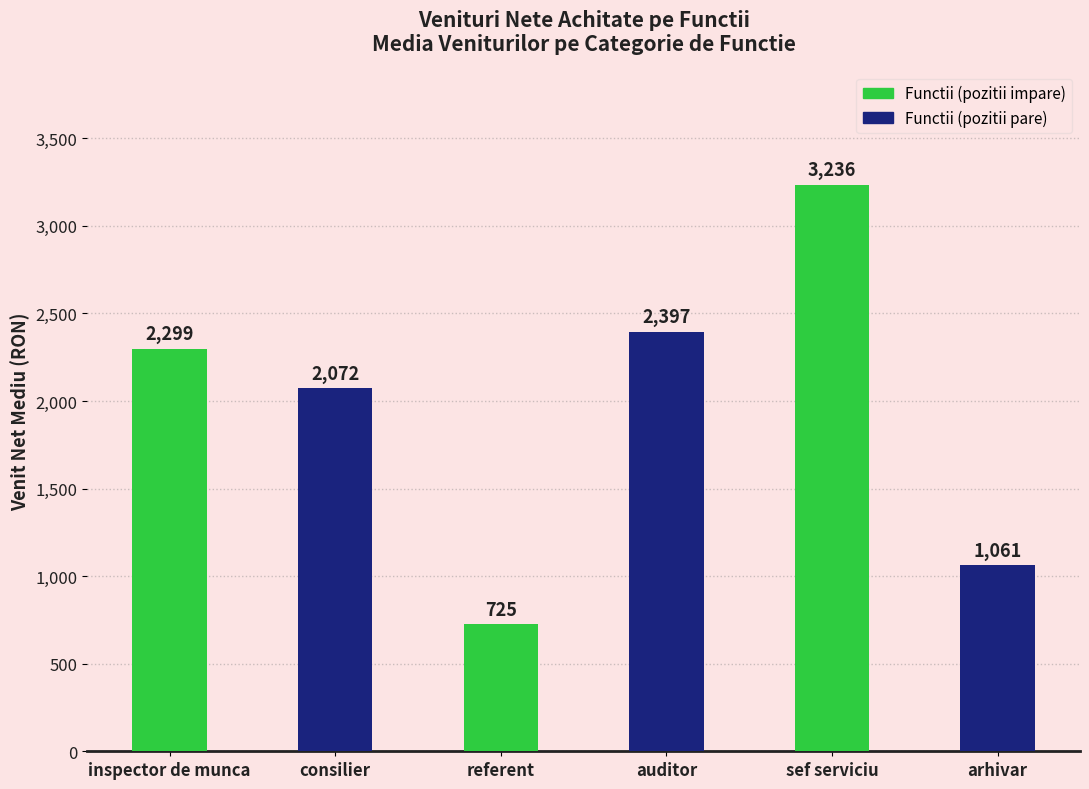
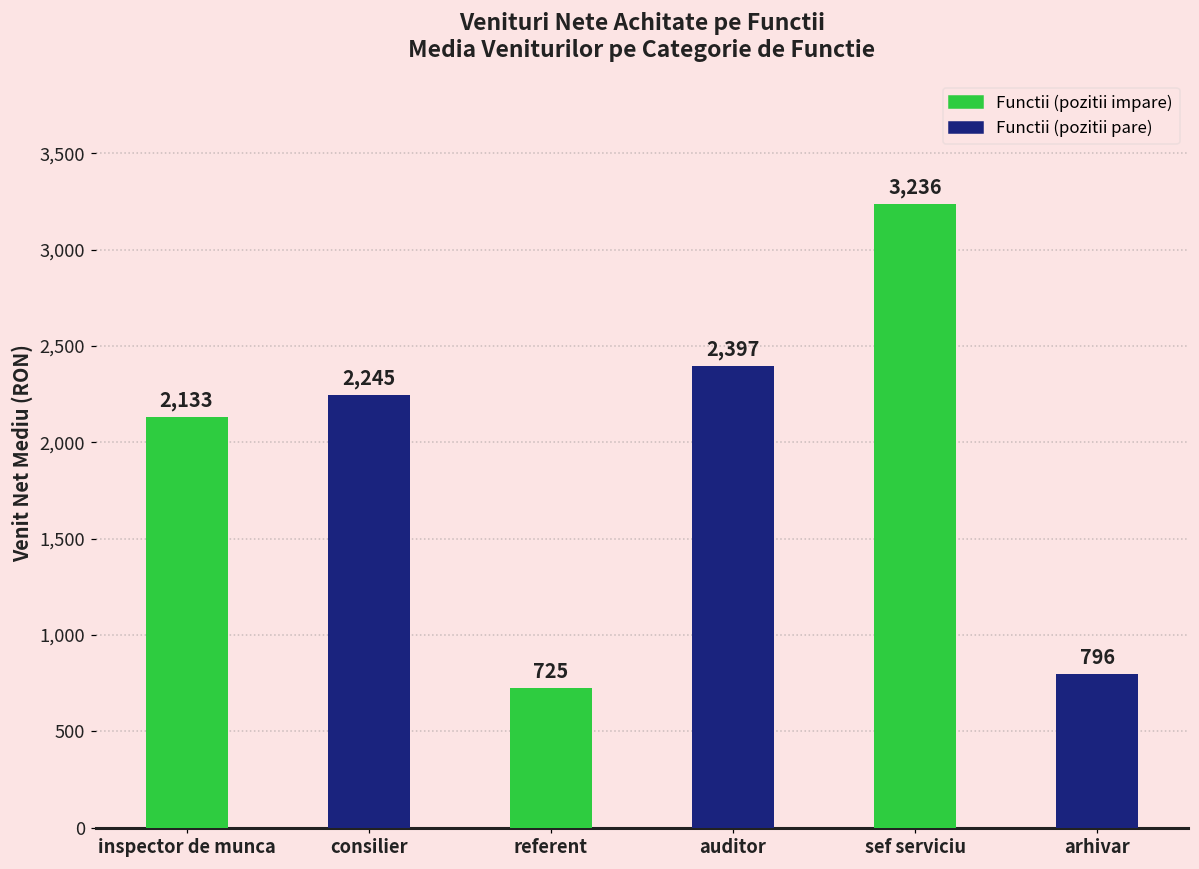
inspector de munca: 2,299 -> 2,133
consilier: 2,072 -> 2,245
arhivar: 1,061 -> 796
